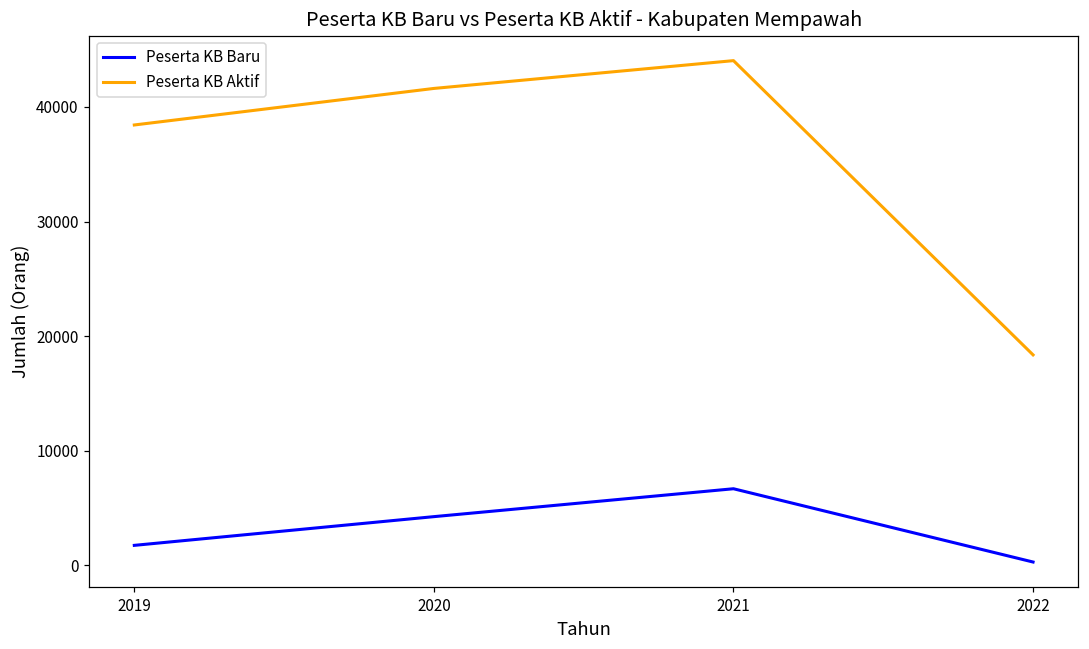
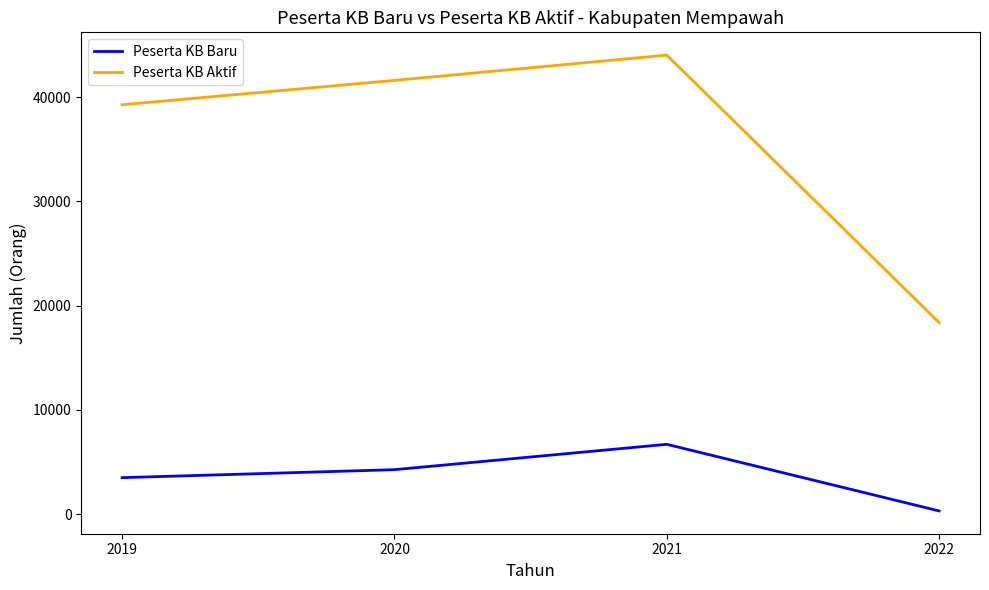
Peserta KB Baru, 2019: 1800 -> 3500
Peserta KB Aktif, 2019: 38400 -> 39300
